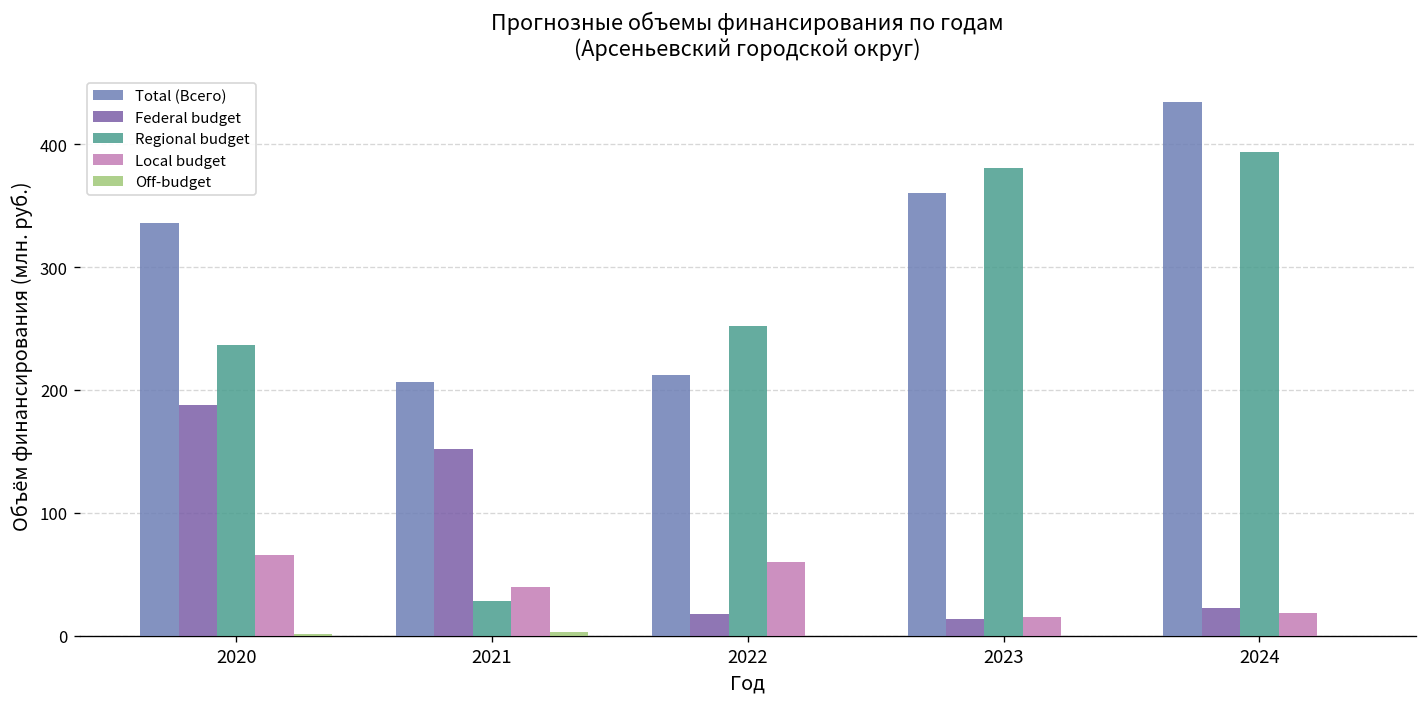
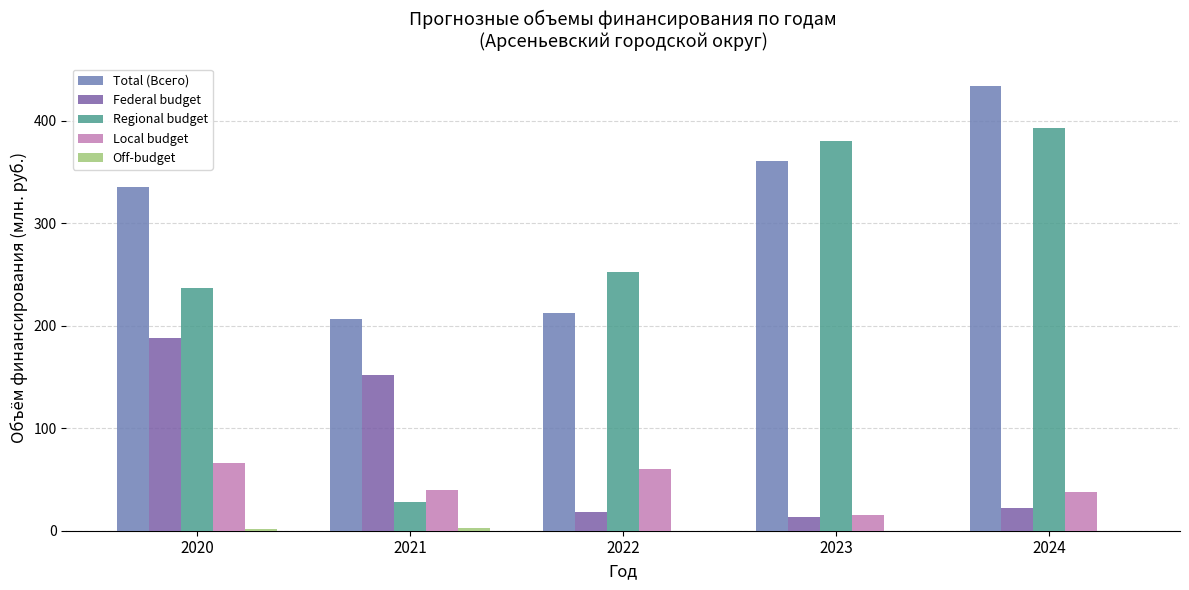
Local budget, 2024: 18 -> 38
